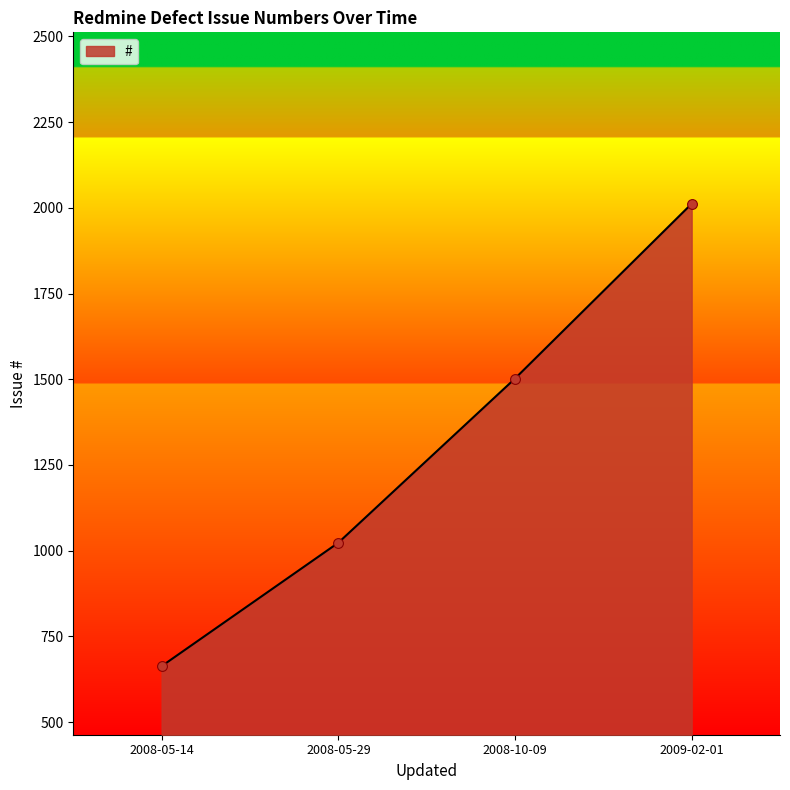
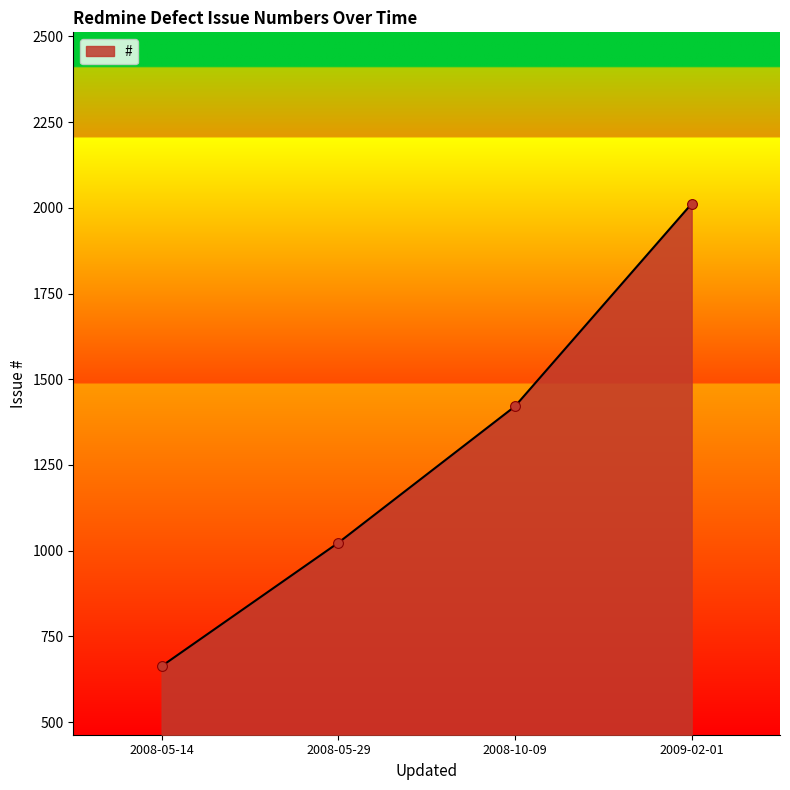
2008-10-09: 1500 -> 1420
